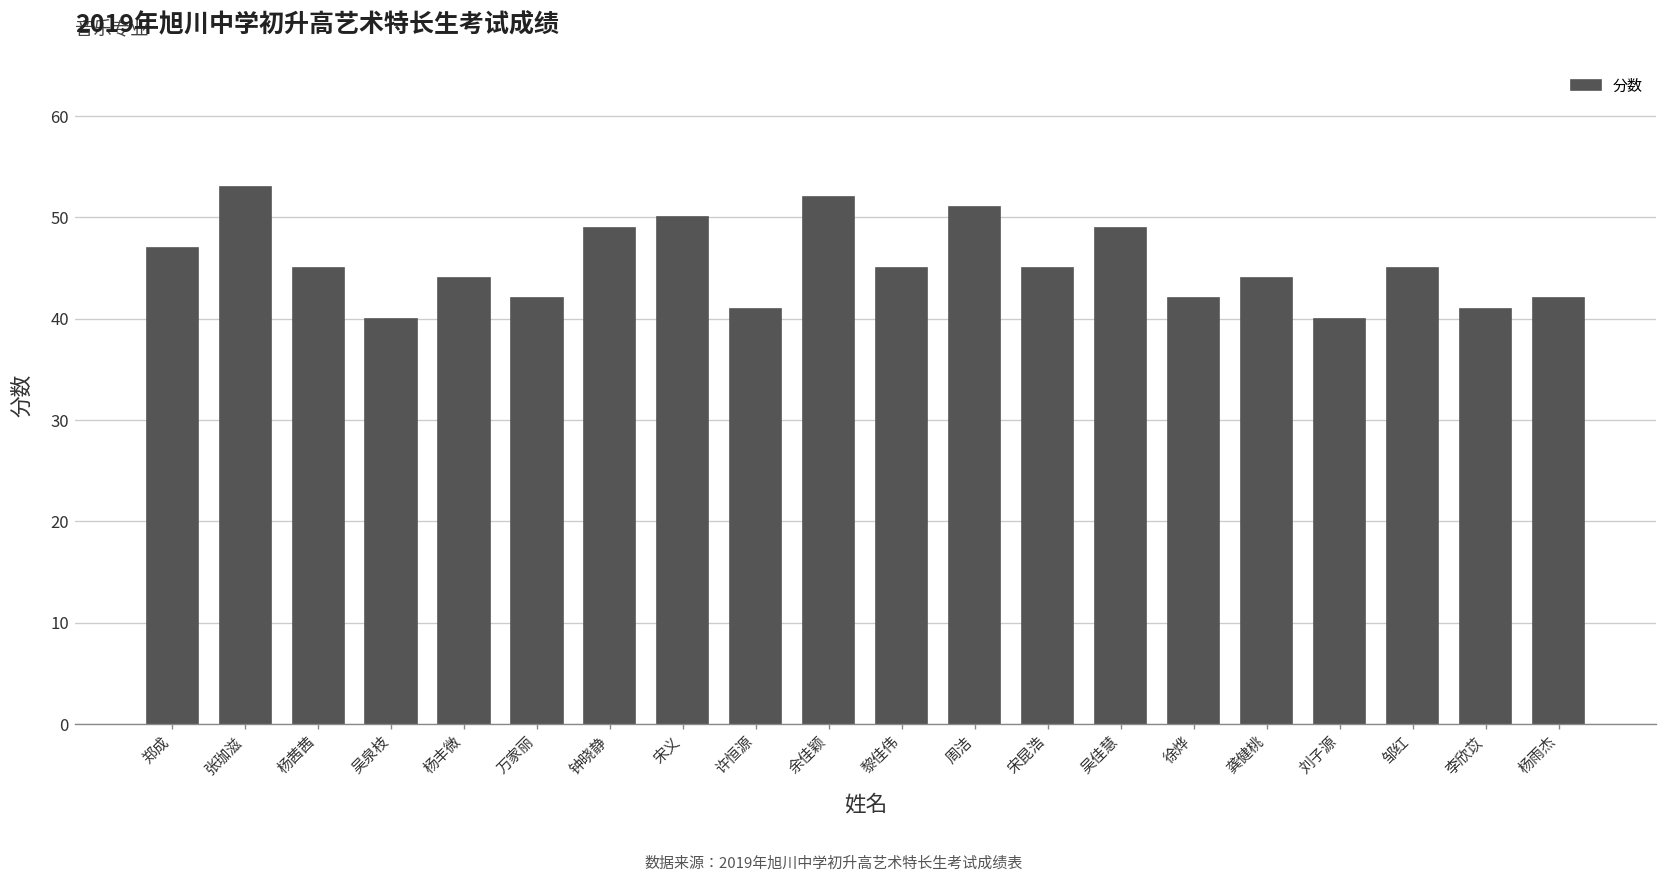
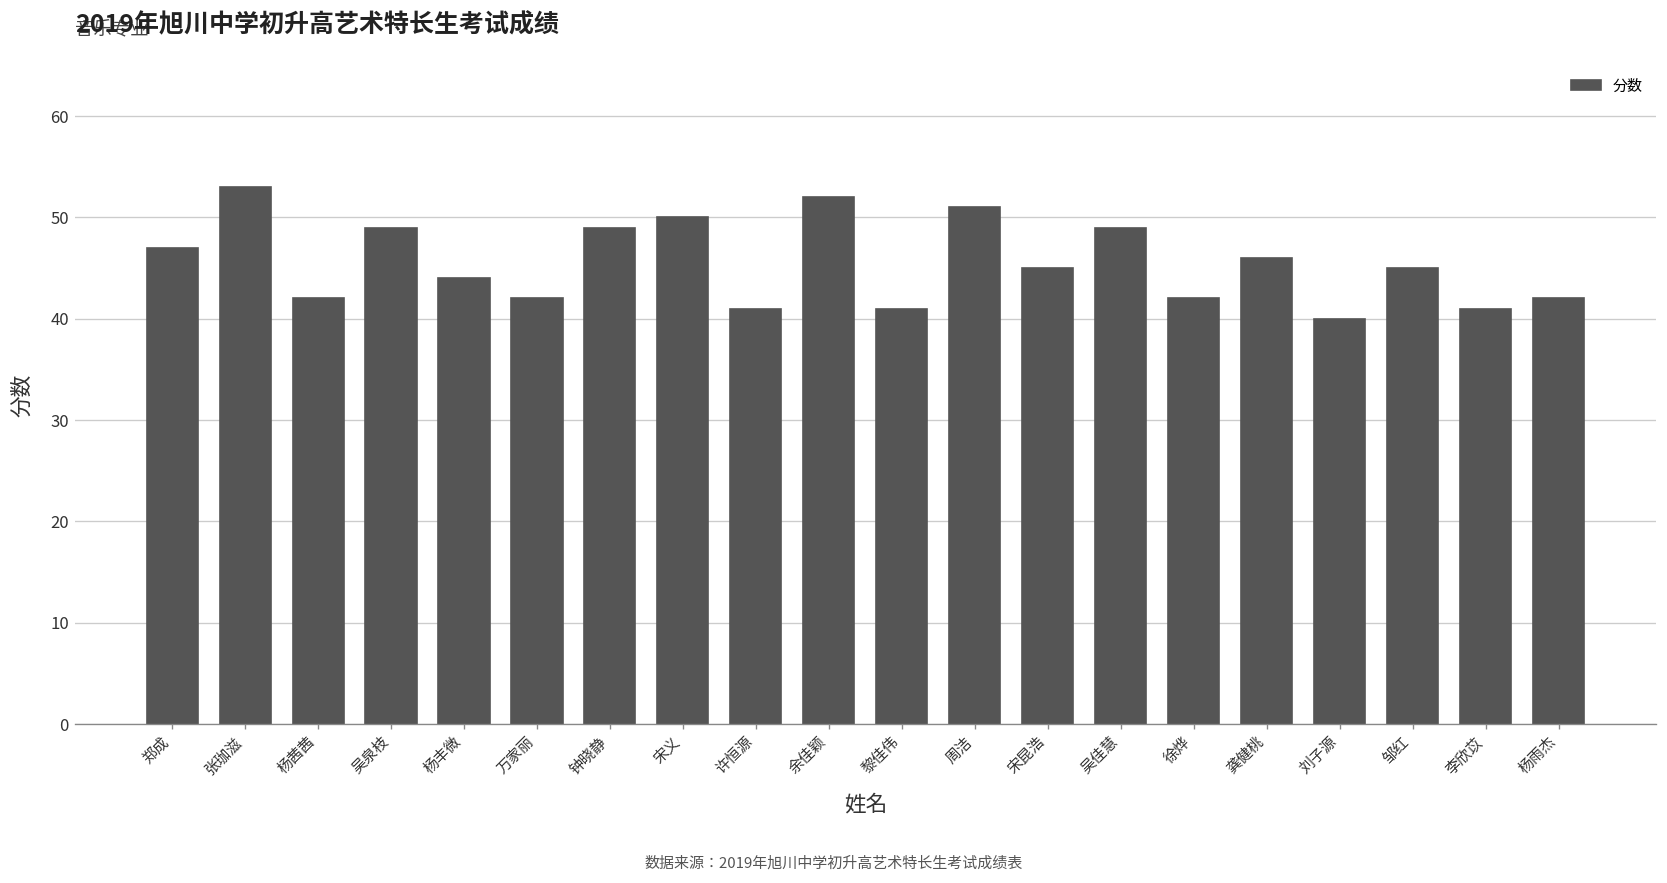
杨茜茜: 45 -> 42
吴泉枝: 40 -> 49
黎佳伟: 45 -> 41
龚健桃: 44 -> 46
